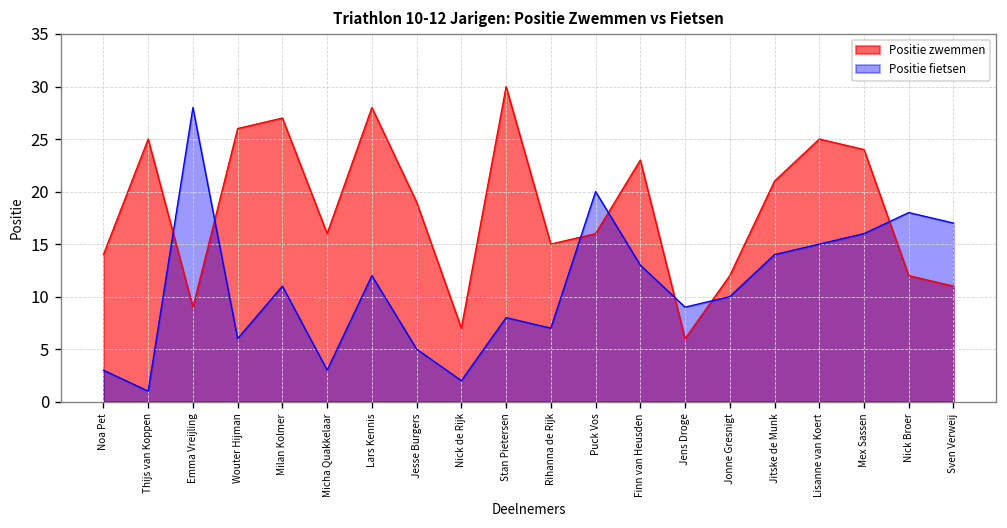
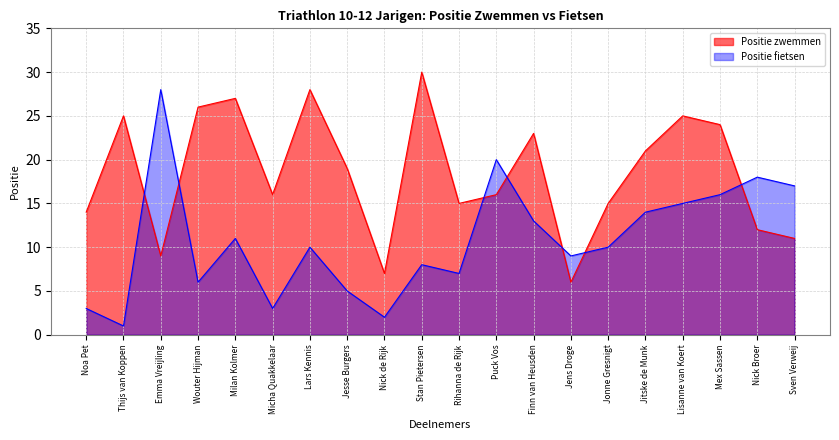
Positie fietsen, Lars Kennis: 12 -> 10
Positie zwemmen, Jonne Gresnigt: 12 -> 15
